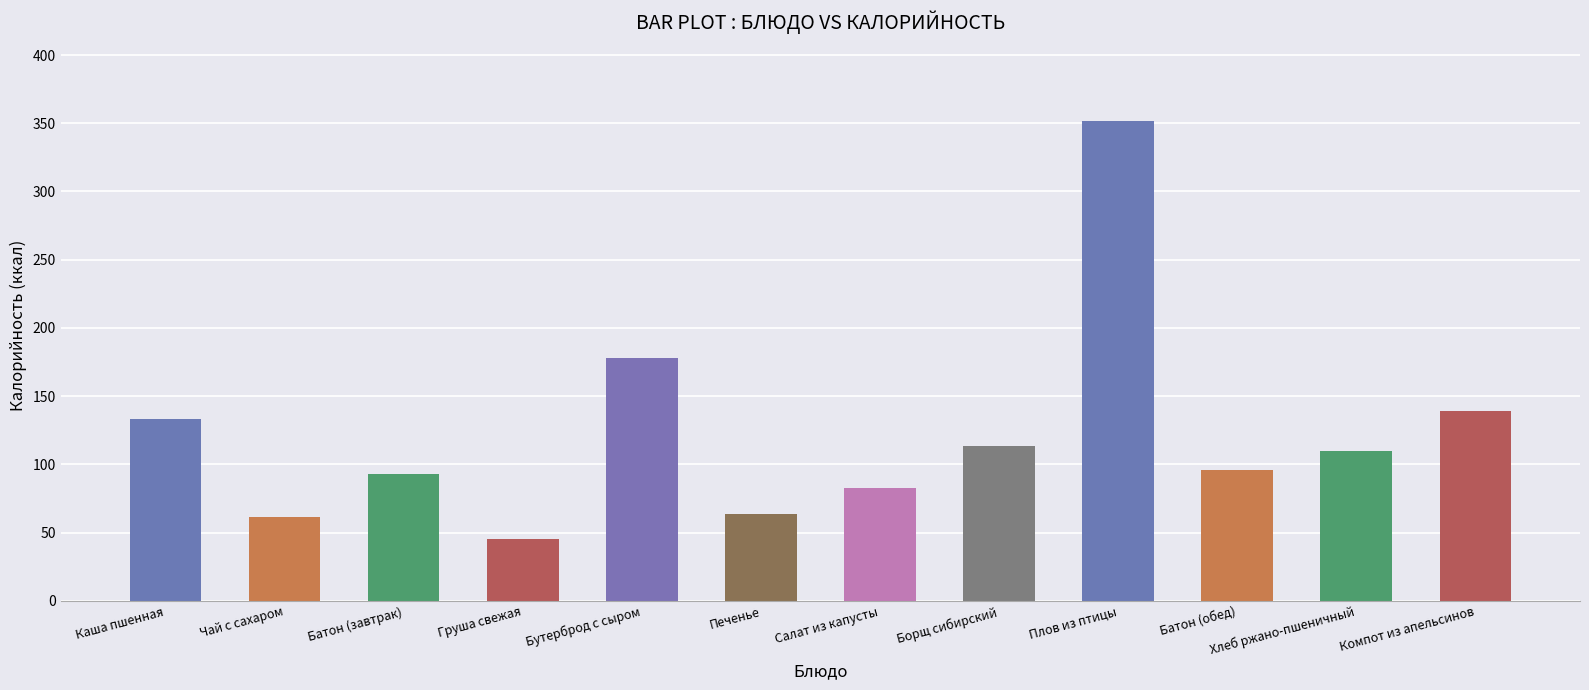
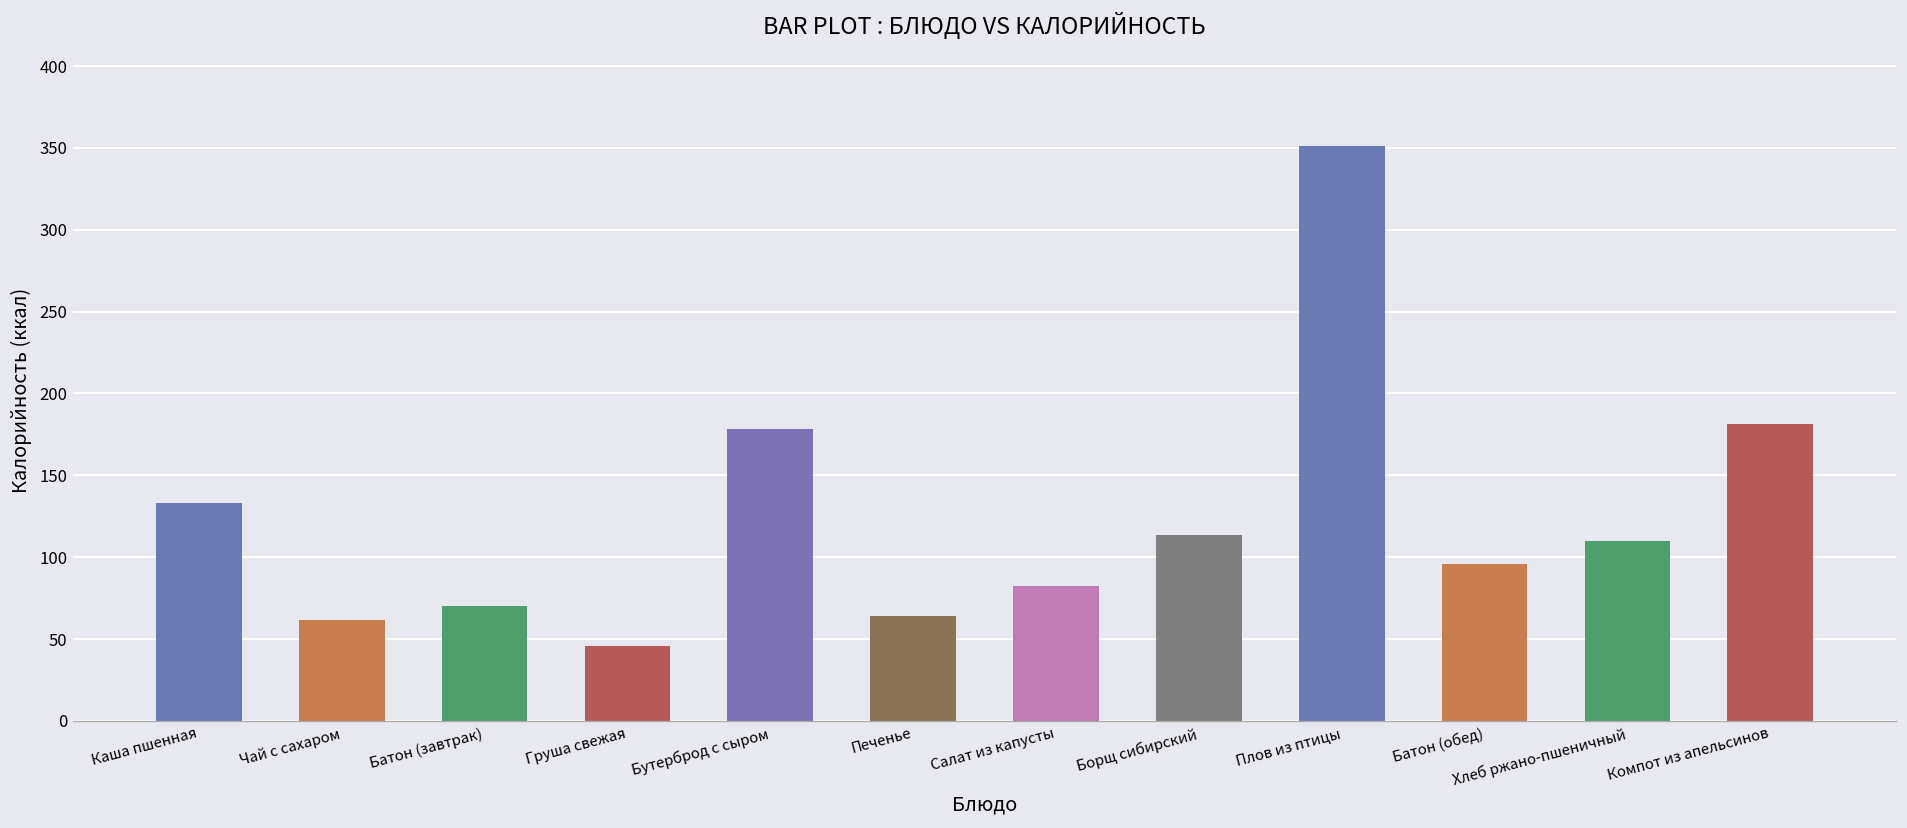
Батон (завтрак): 93 -> 70
Компот из апельсинов: 139 -> 181
